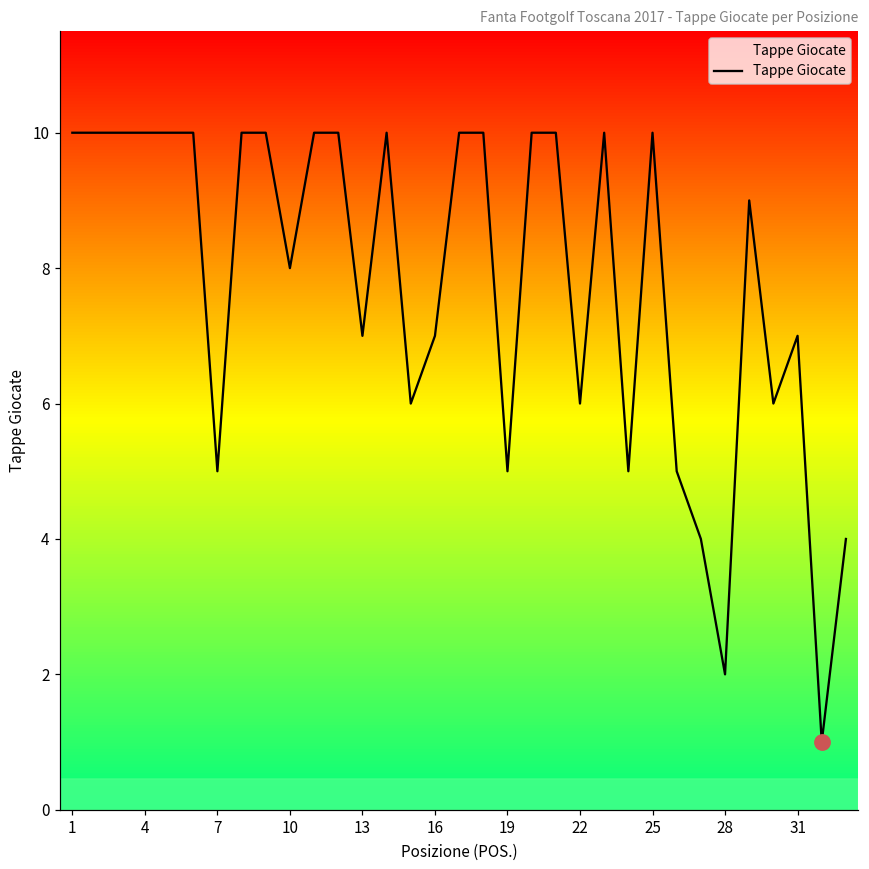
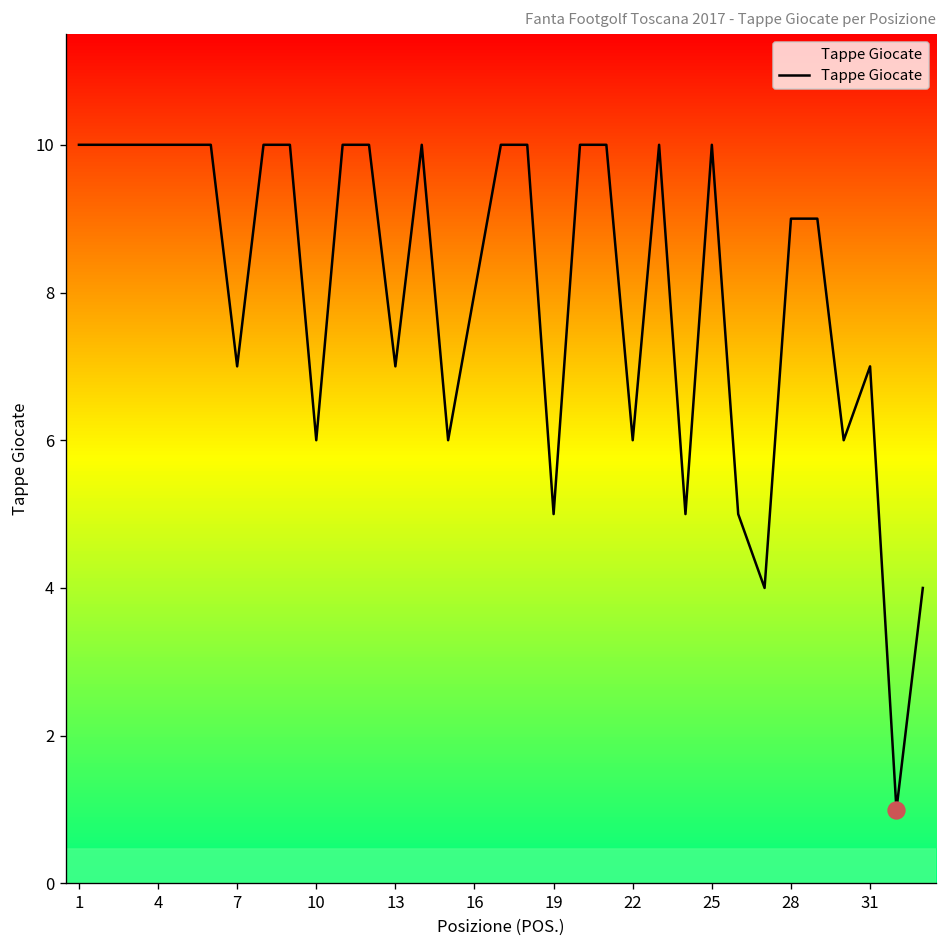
Tappe Giocate, 7: 5 -> 7
Tappe Giocate, 10: 8 -> 6
Tappe Giocate, 16: 7 -> 8
Tappe Giocate, 28: 2 -> 9
